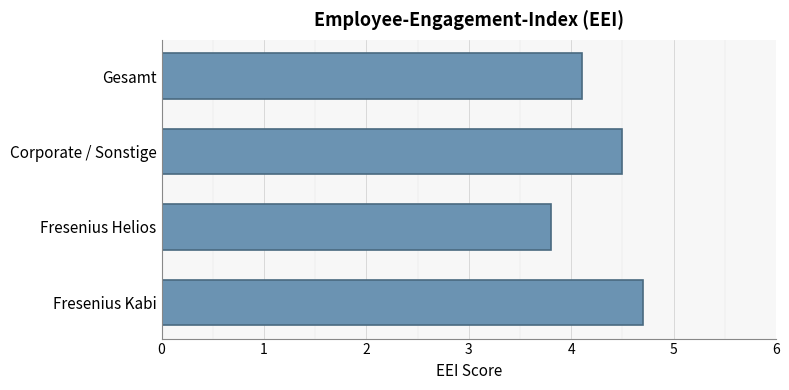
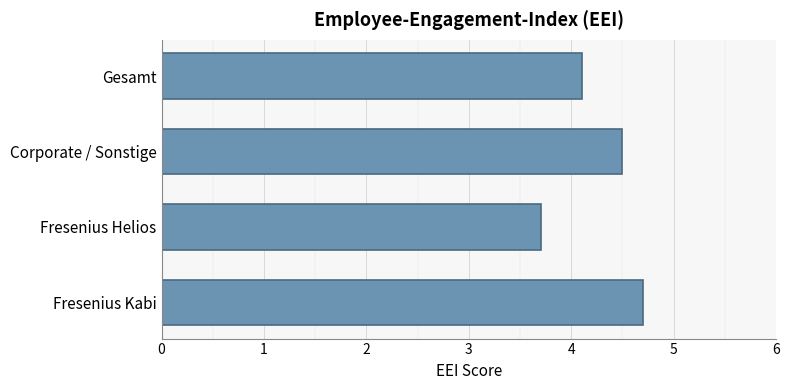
Fresenius Helios: 3.8 -> 3.7
